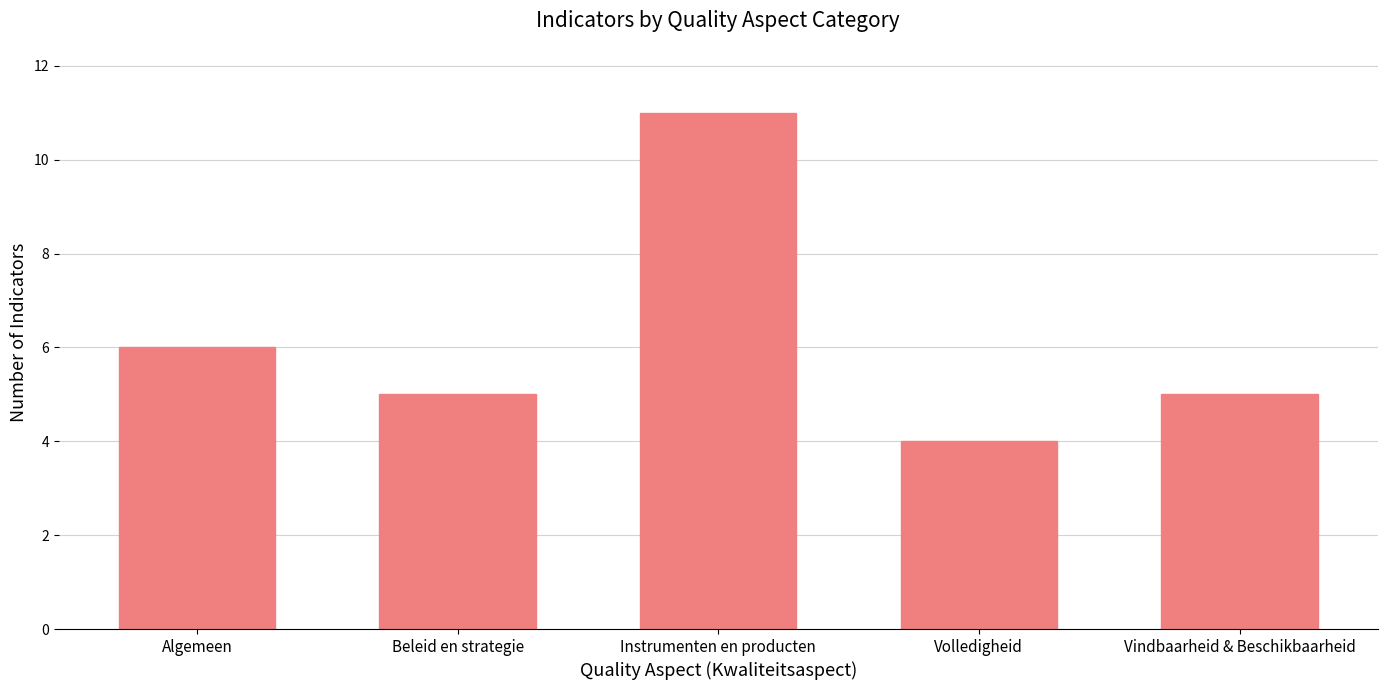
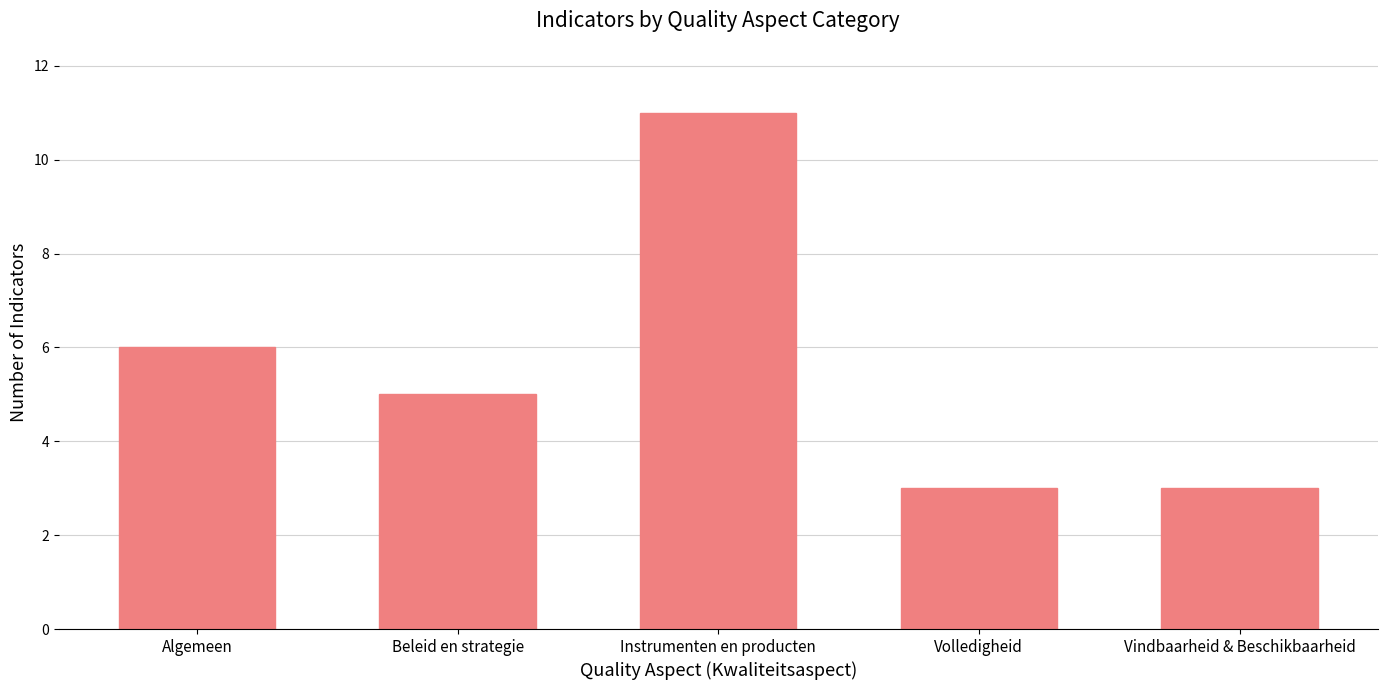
Volledigheid: 4 -> 3
Vindbaarheid & Beschikbaarheid: 5 -> 3
